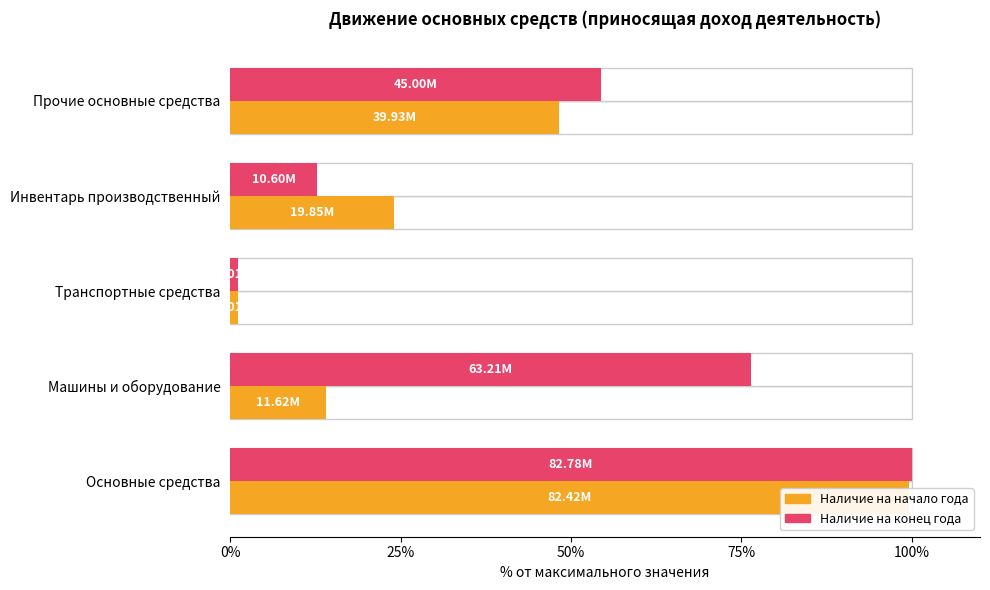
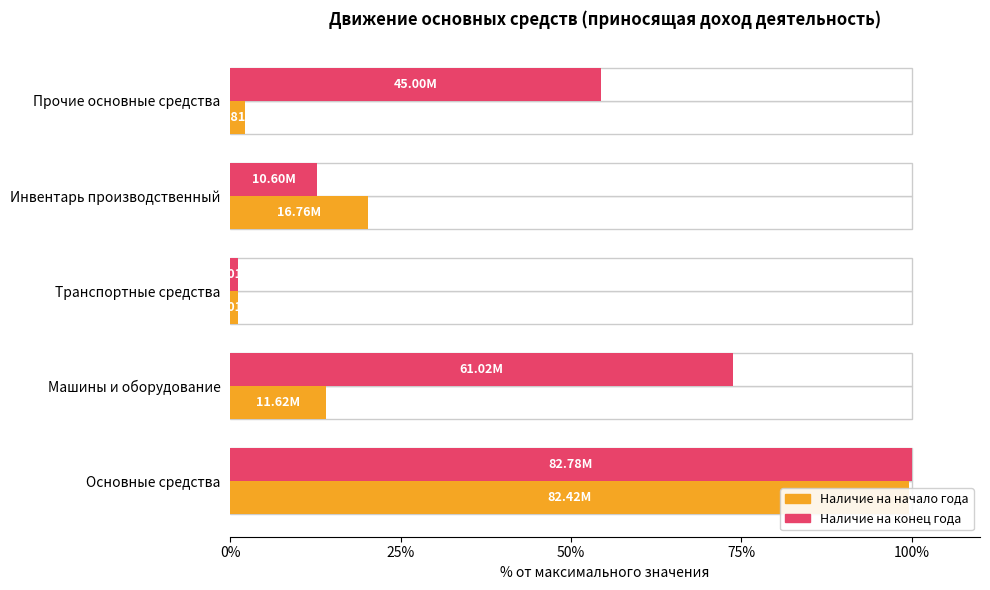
Наличие на начало года, Прочие основные средства: 48% -> 2%
Наличие на начало года, Инвентарь производственный: 19.85M -> 16.76M
Наличие на конец года, Машины и оборудование: 63.21M -> 61.02M
